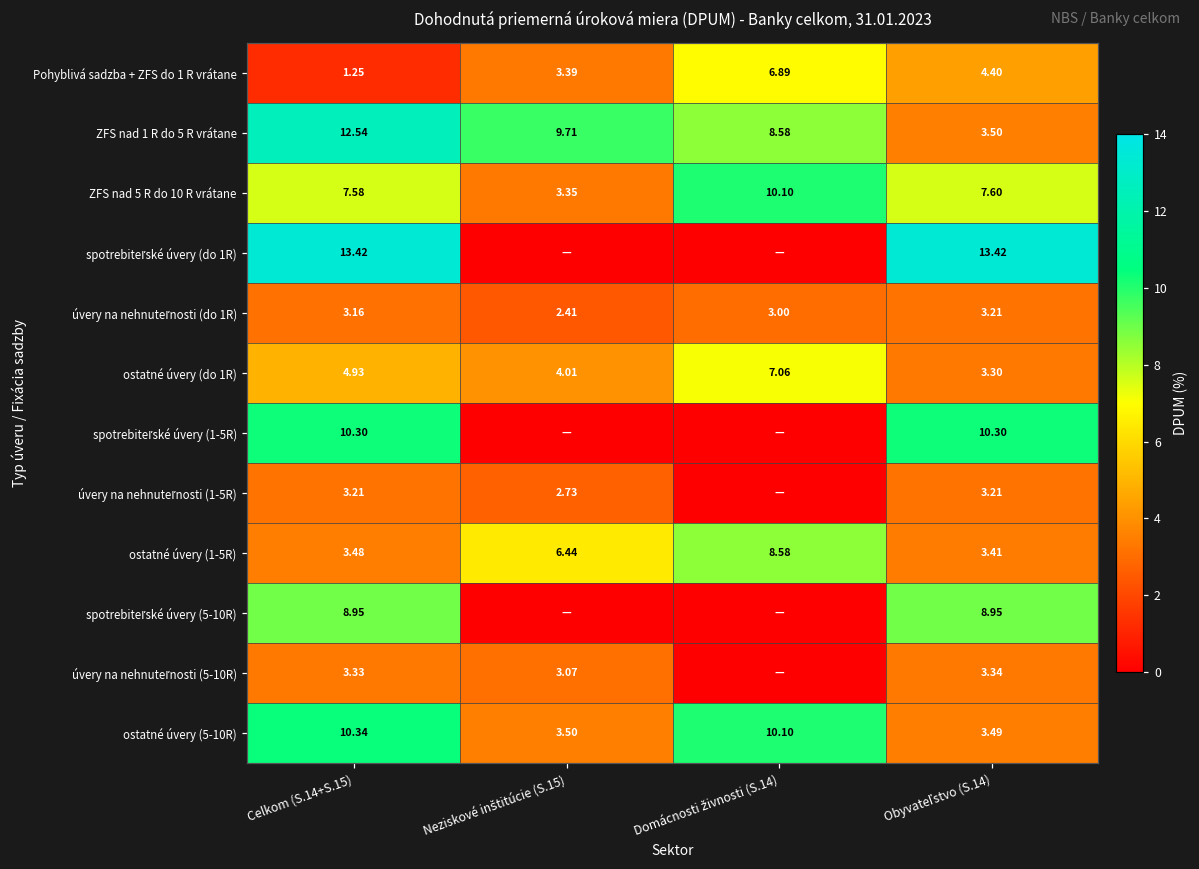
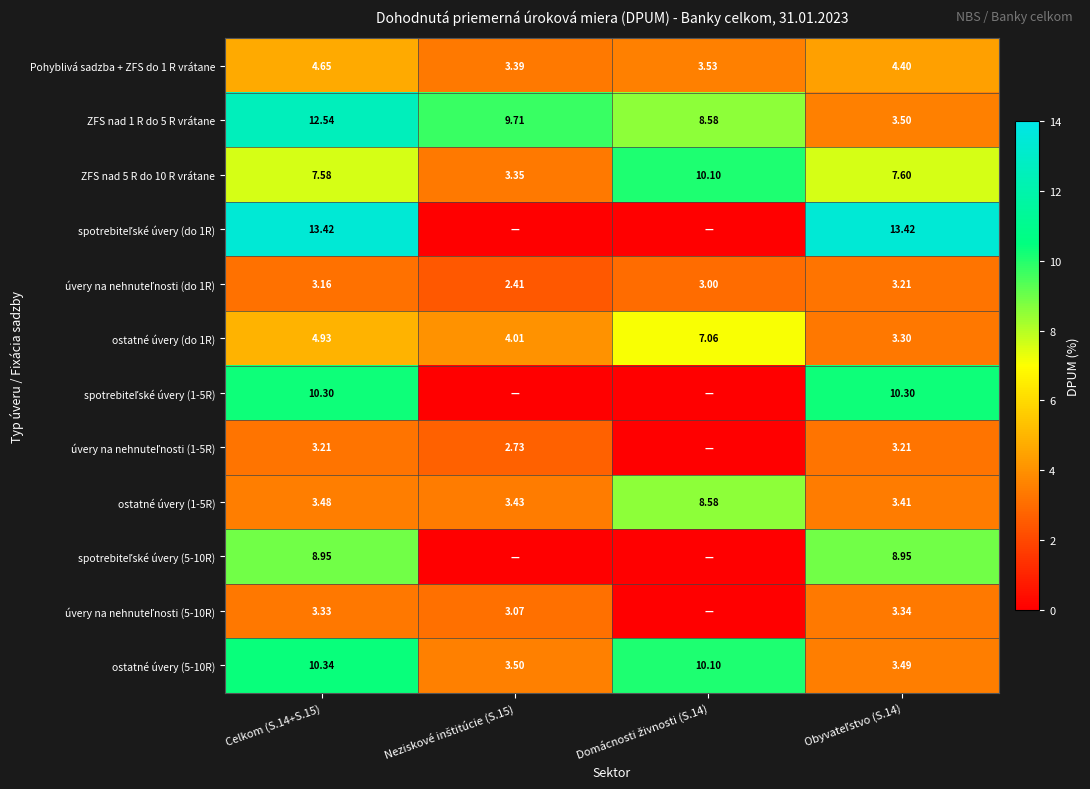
Pohyblivá sadzba + ZFS do 1 R vrátane, Celkom (S.14+S.15): 1.25 -> 4.65
Pohyblivá sadzba + ZFS do 1 R vrátane, Domácnosti živnosti (S.14): 6.89 -> 3.53
ostatné úvery (1-5R), Neziskové inštitúcie (S.15): 6.44 -> 3.43
